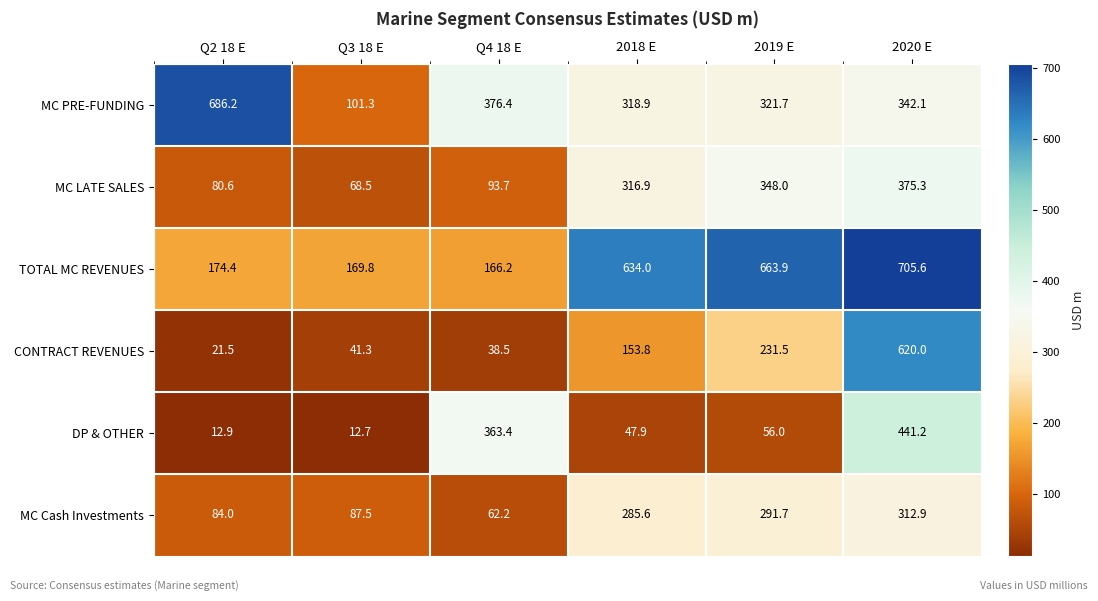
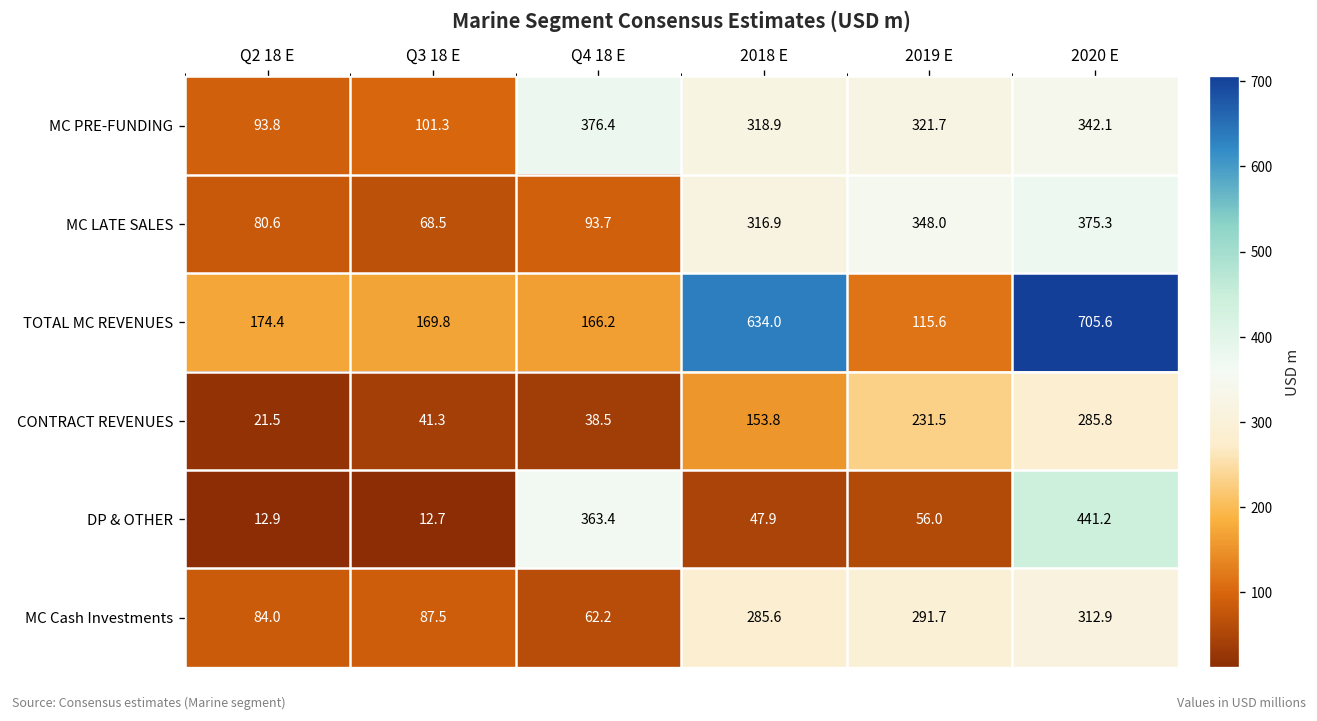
MC PRE-FUNDING, Q2 18 E: 686.2 -> 93.8
TOTAL MC REVENUES, 2019 E: 663.9 -> 115.6
CONTRACT REVENUES, 2020 E: 620.0 -> 285.8
